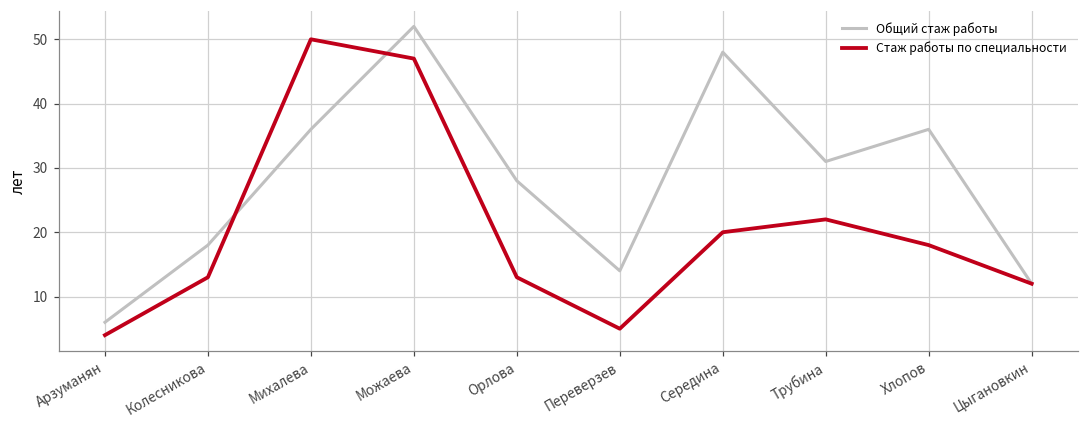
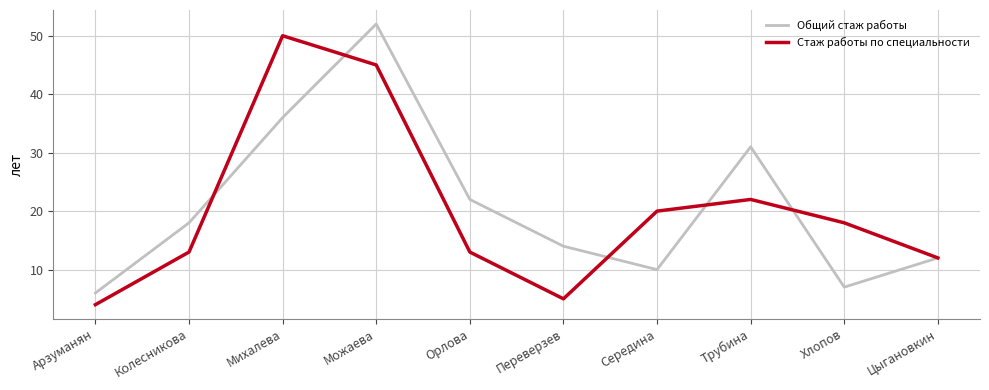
Стаж работы по специальности, Можаева: 47 -> 45
Общий стаж работы, Орлова: 28 -> 22
Общий стаж работы, Середина: 48 -> 10
Общий стаж работы, Хлопов: 36 -> 7
